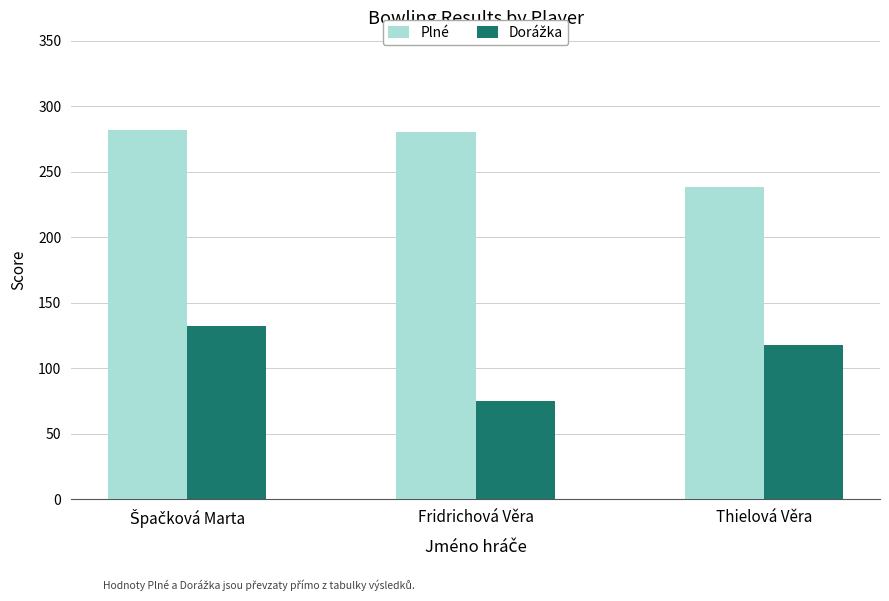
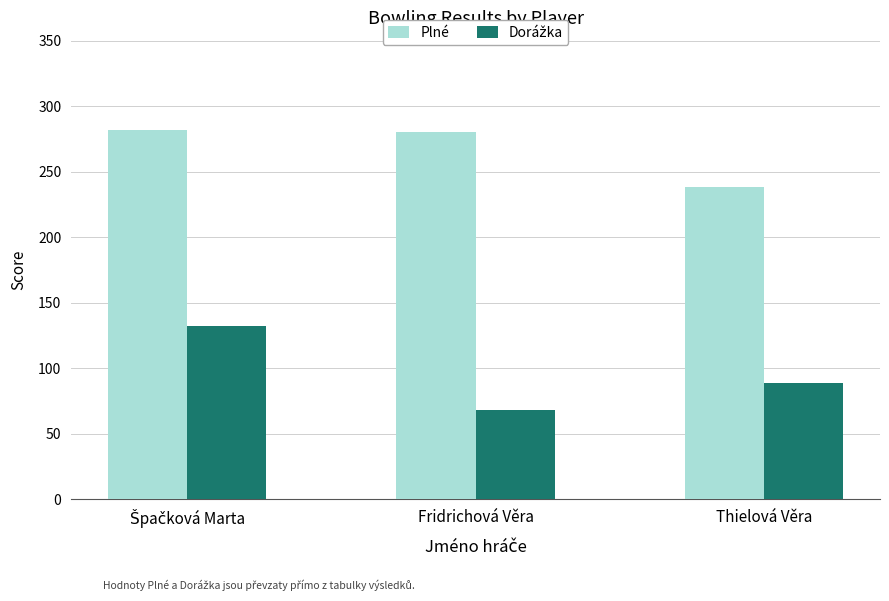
Dorážka, Fridrichová Věra: 75 -> 68
Dorážka, Thielová Věra: 118 -> 89
